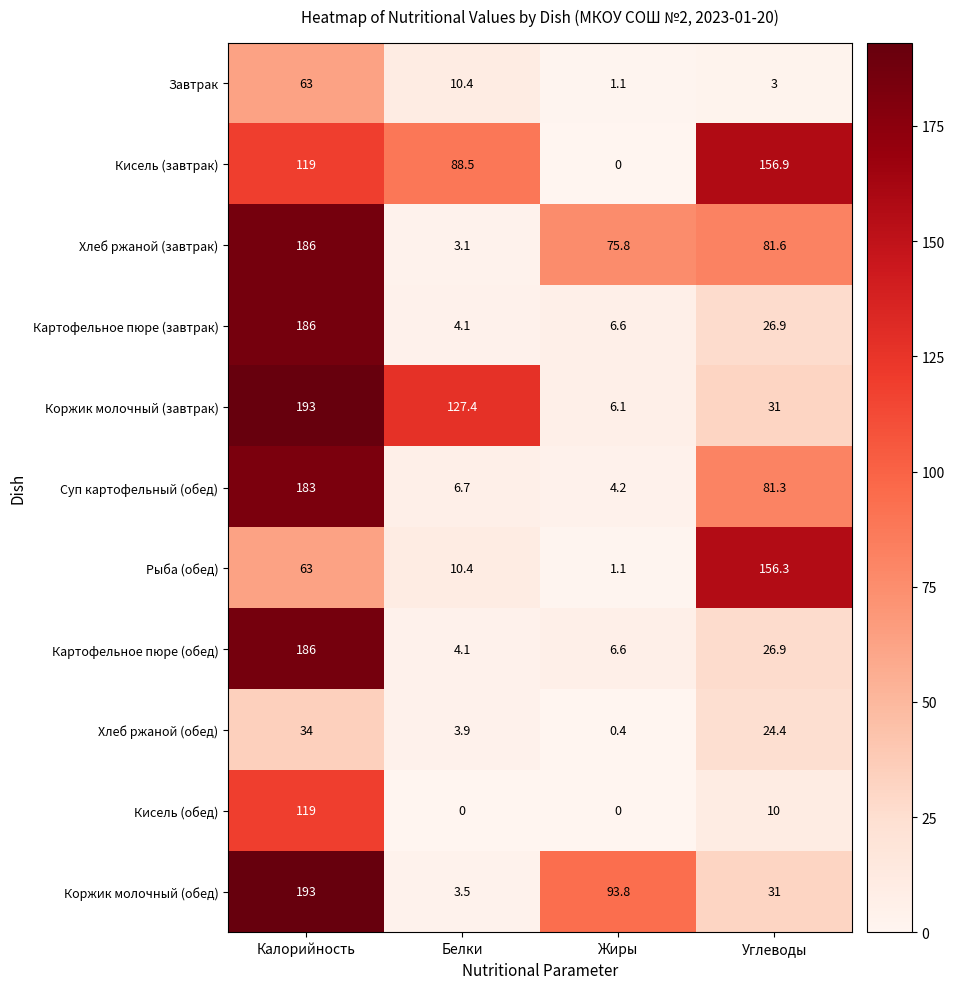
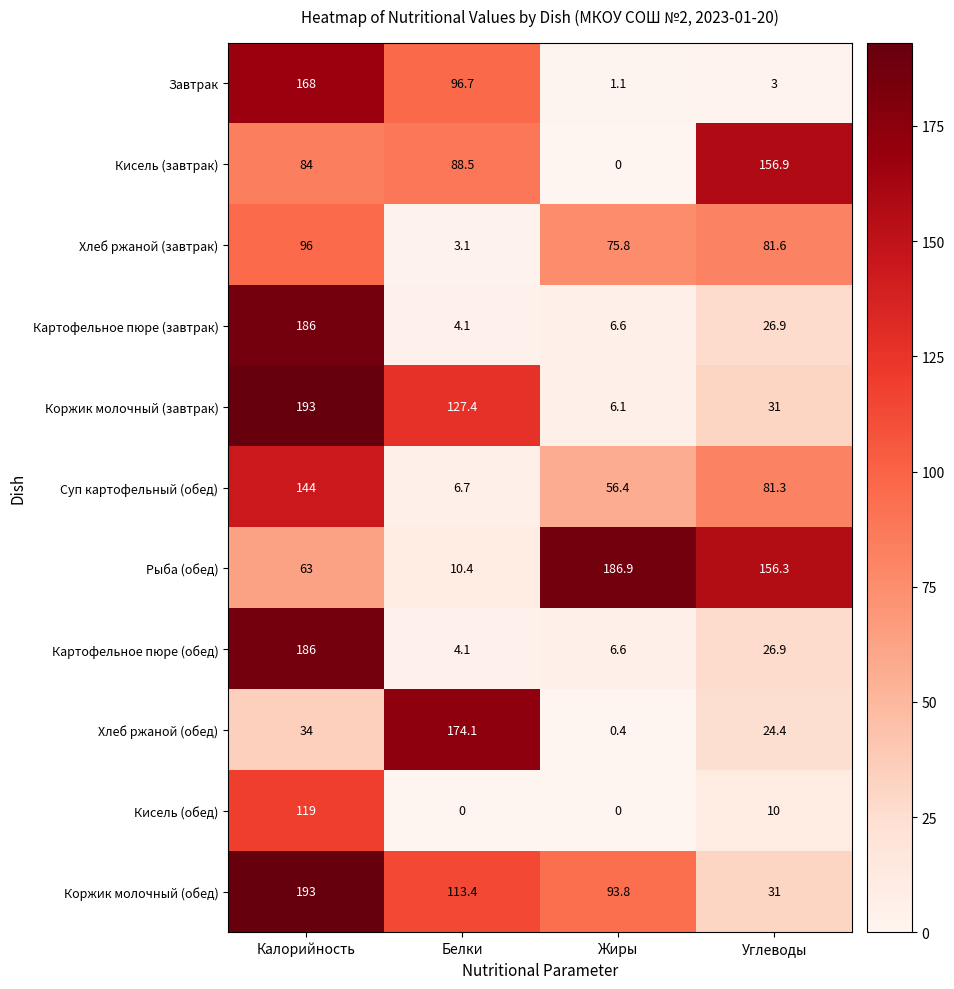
Завтрак, Калорийность: 63 -> 168
Завтрак, Белки: 10.4 -> 96.7
Кисель (завтрак), Калорийность: 119 -> 84
Хлеб ржаной (завтрак), Калорийность: 186 -> 96
Суп картофельный (обед), Калорийность: 183 -> 144
Суп картофельный (обед), Жиры: 4.2 -> 56.4
Рыба (обед), Жиры: 1.1 -> 186.9
Хлеб ржаной (обед), Белки: 3.9 -> 174.1
Коржик молочный (обед), Белки: 3.5 -> 113.4
